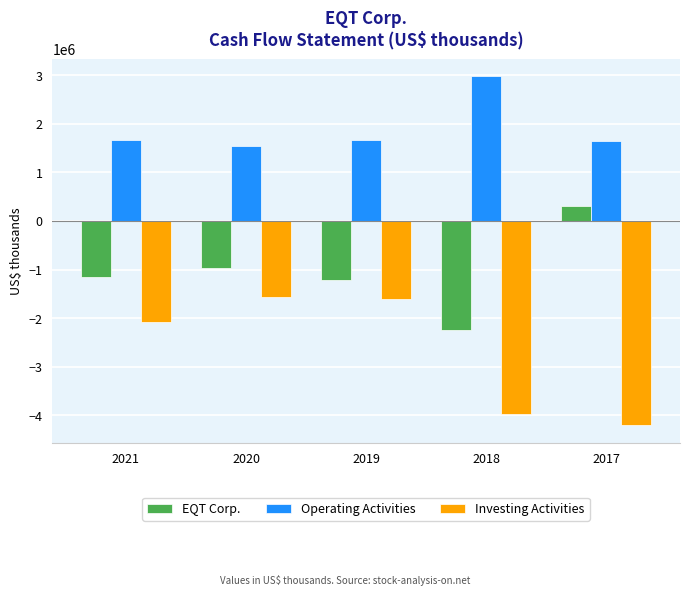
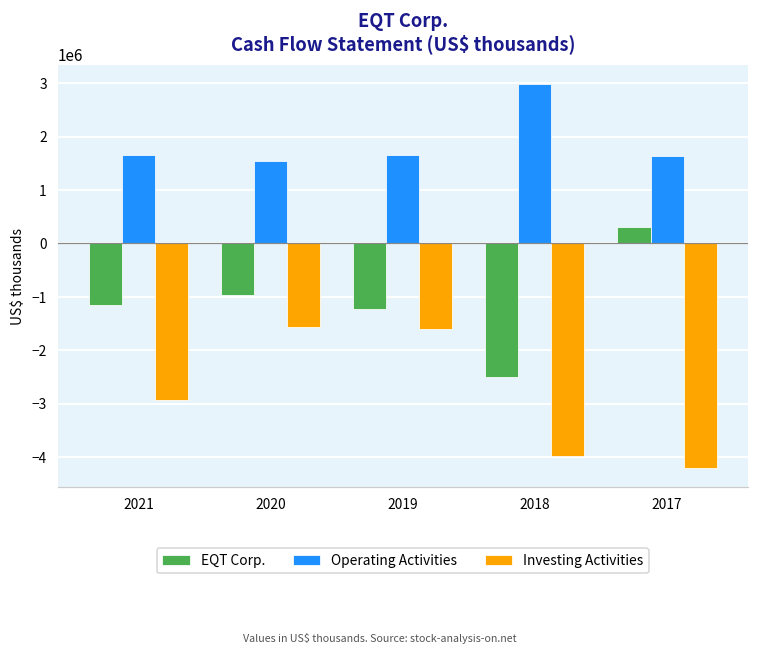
Investing Activities, 2021: -2100000 -> -2900000
EQT Corp., 2018: -2200000 -> -2500000
